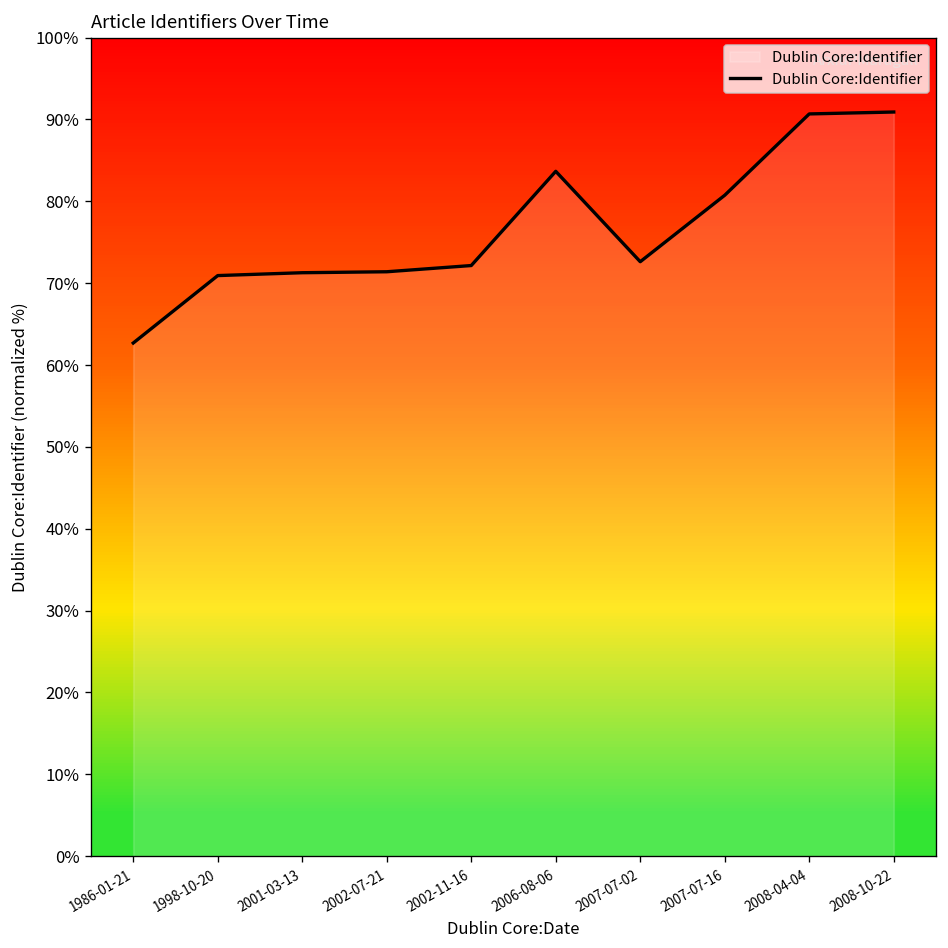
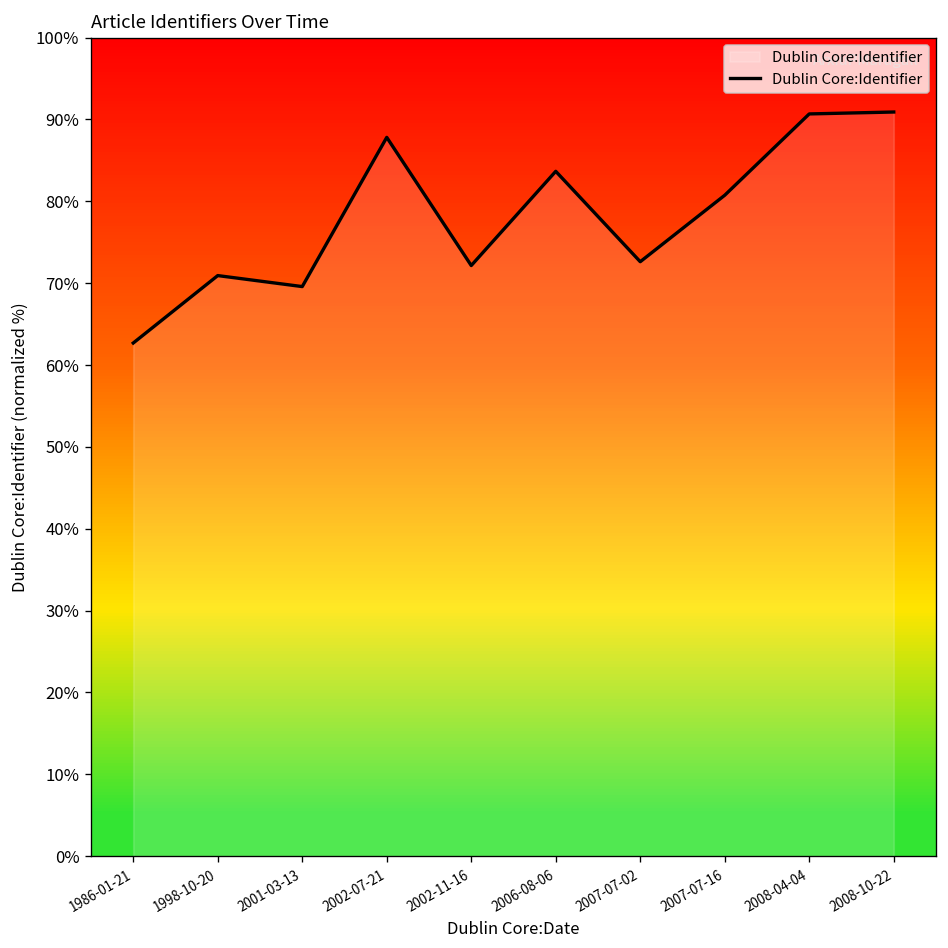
2001-03-13: 71% -> 70%
2002-07-21: 71% -> 88%
